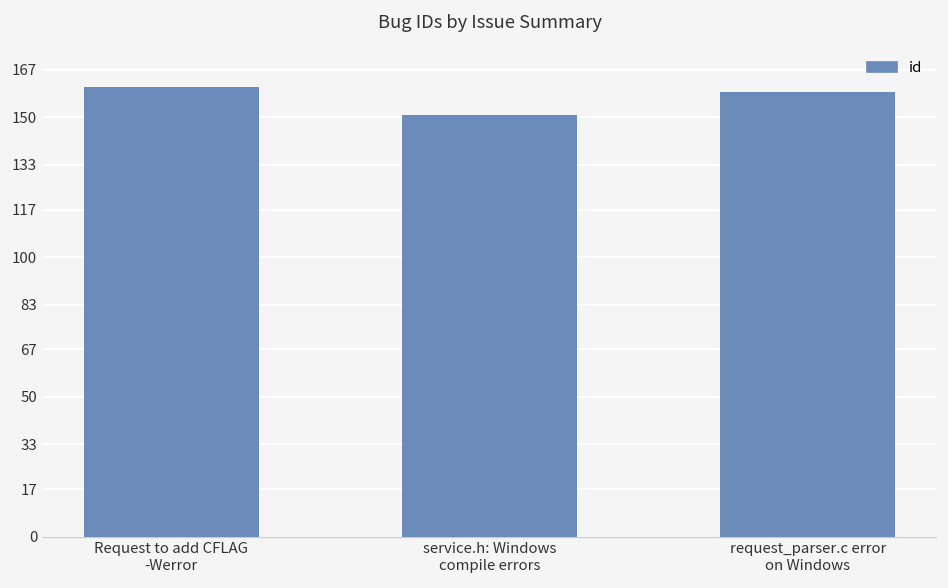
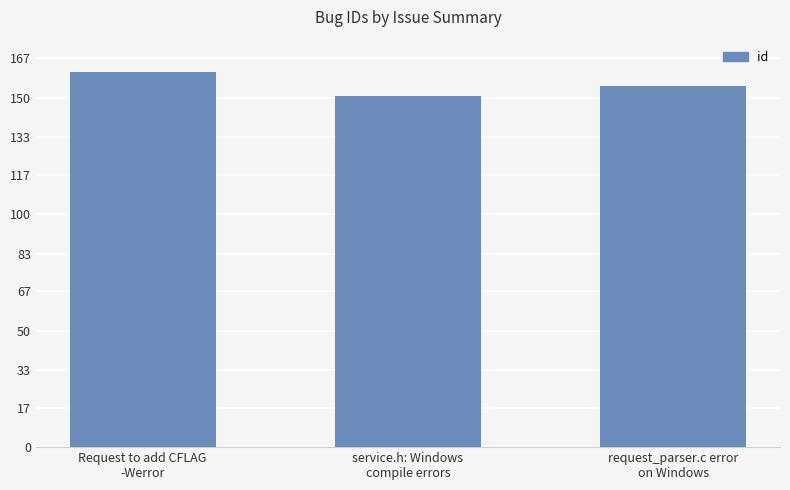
request_parser.c error on Windows: 159 -> 155
